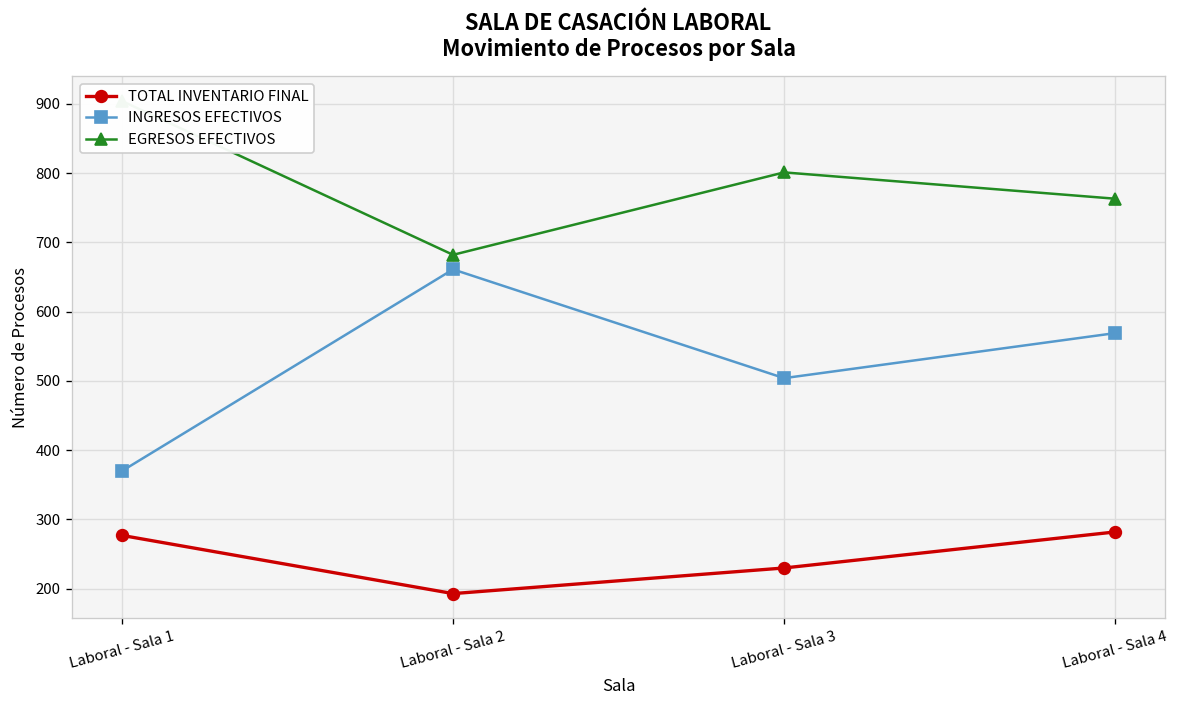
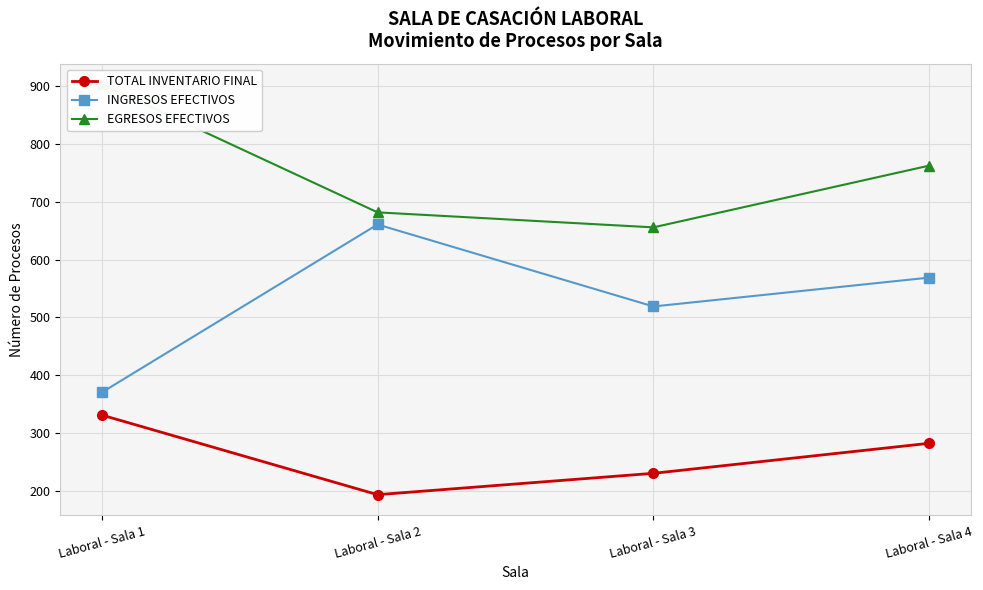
TOTAL INVENTARIO FINAL, Laboral - Sala 1: 280 -> 330
INGRESOS EFECTIVOS, Laboral - Sala 3: 500 -> 520
EGRESOS EFECTIVOS, Laboral - Sala 3: 800 -> 660
